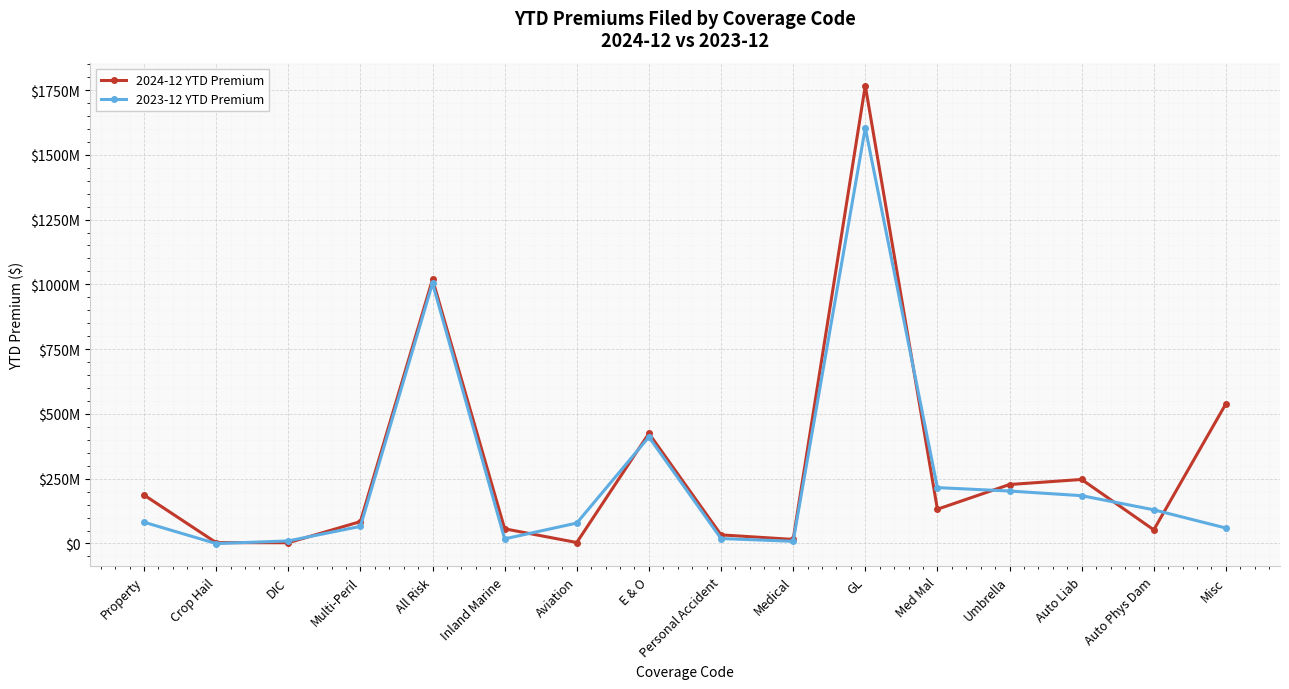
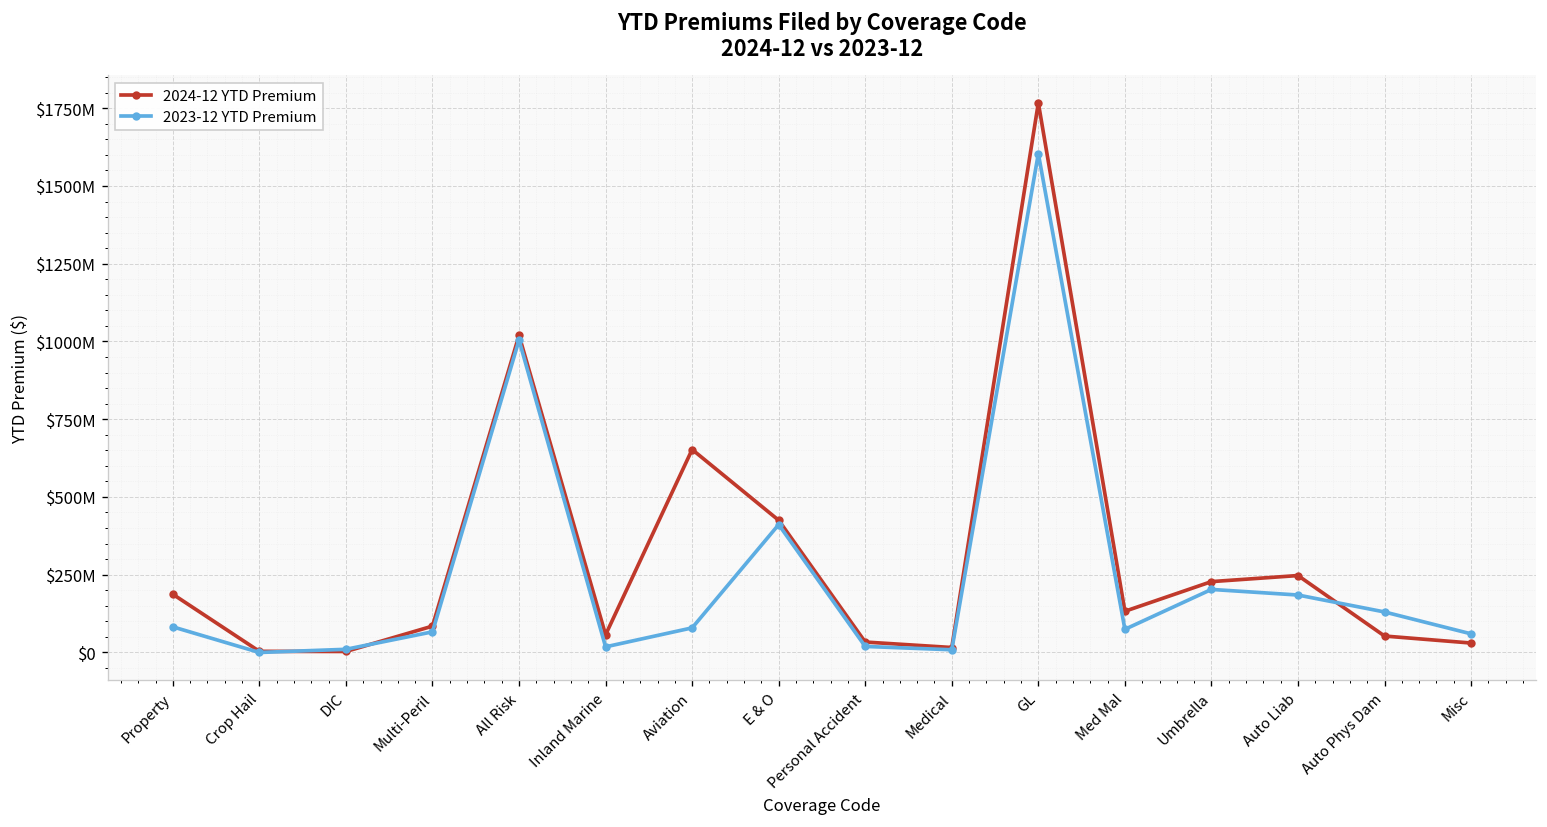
2024-12 YTD Premium, Aviation: $0 -> $650000000
2023-12 YTD Premium, Med Mal: $220000000 -> $70000000
2024-12 YTD Premium, Misc: $540000000 -> $30000000
